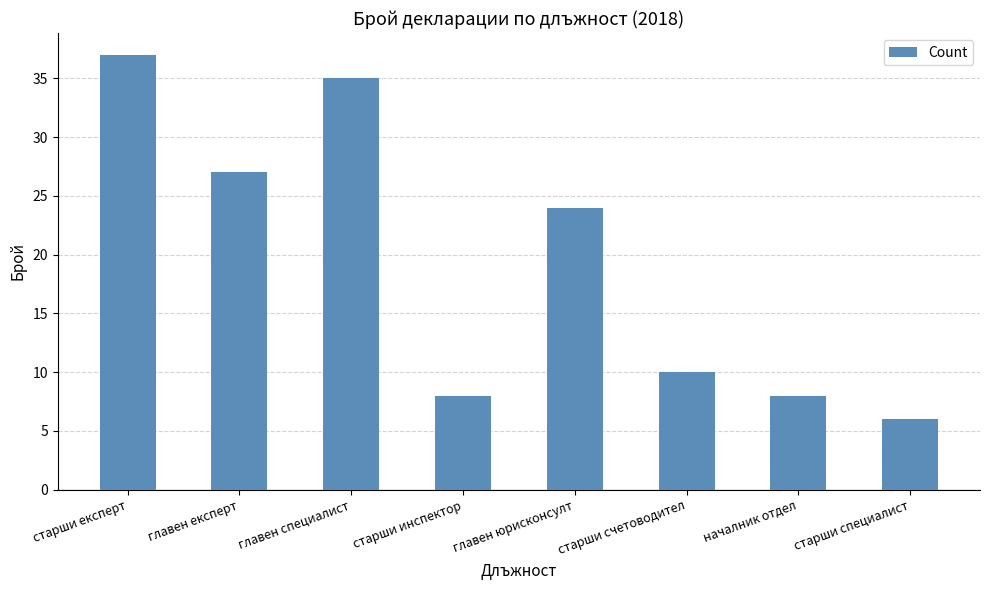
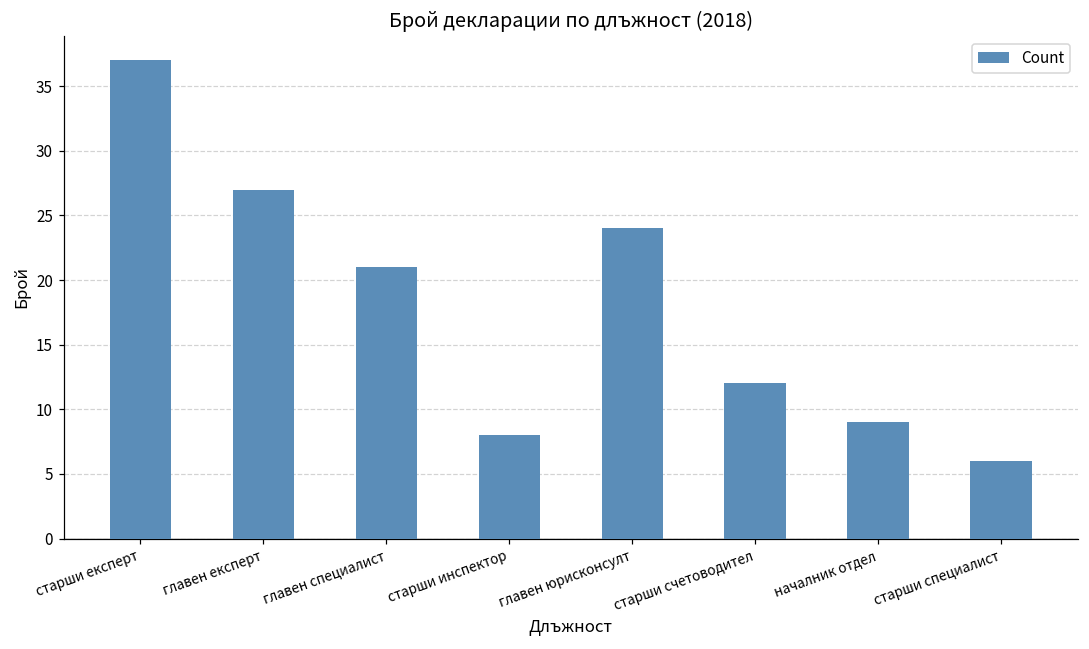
главен специалист: 35 -> 21
старши счетоводител: 10 -> 12
началник отдел: 8 -> 9
